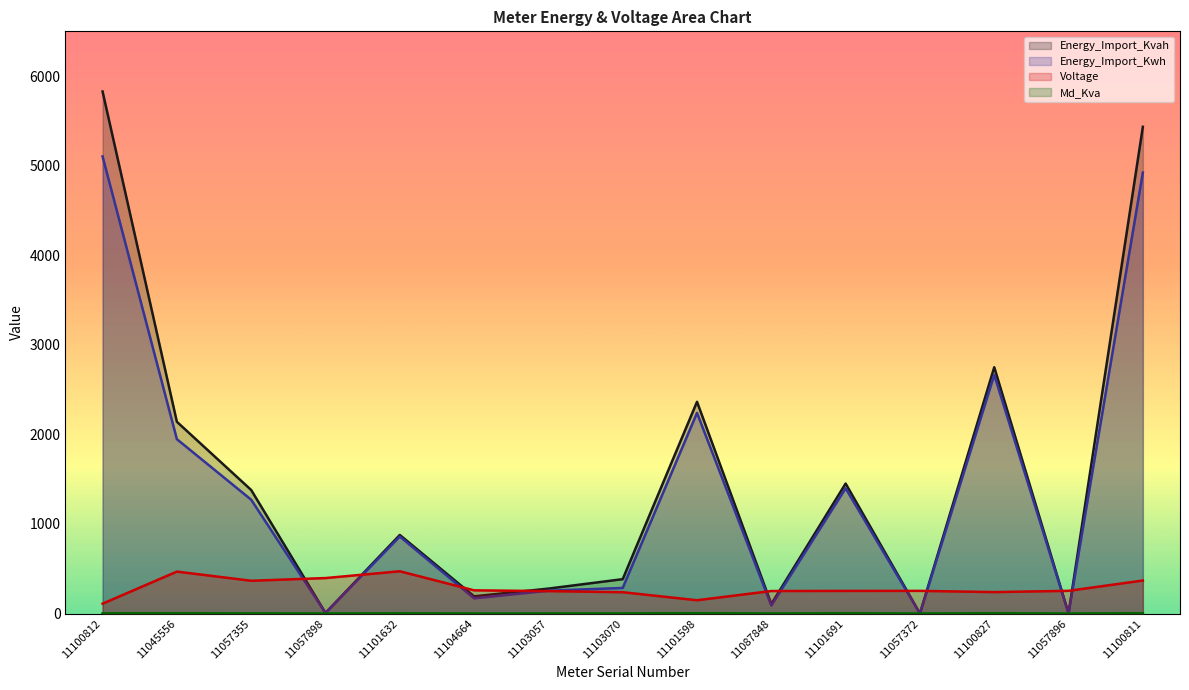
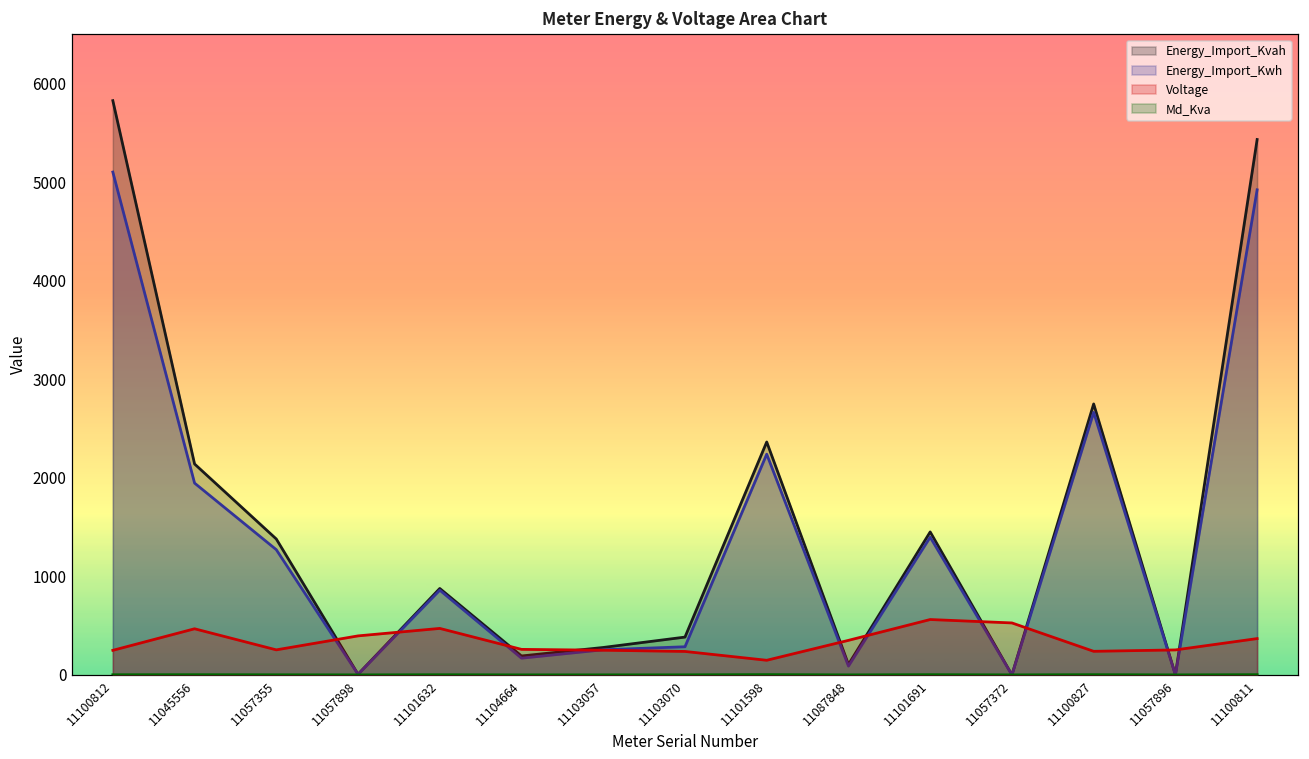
Voltage, 11100812: 100 -> 200
Voltage, 11057355: 400 -> 300
Voltage, 11087848: 300 -> 400
Voltage, 11101691: 300 -> 600
Voltage, 11057372: 300 -> 500
